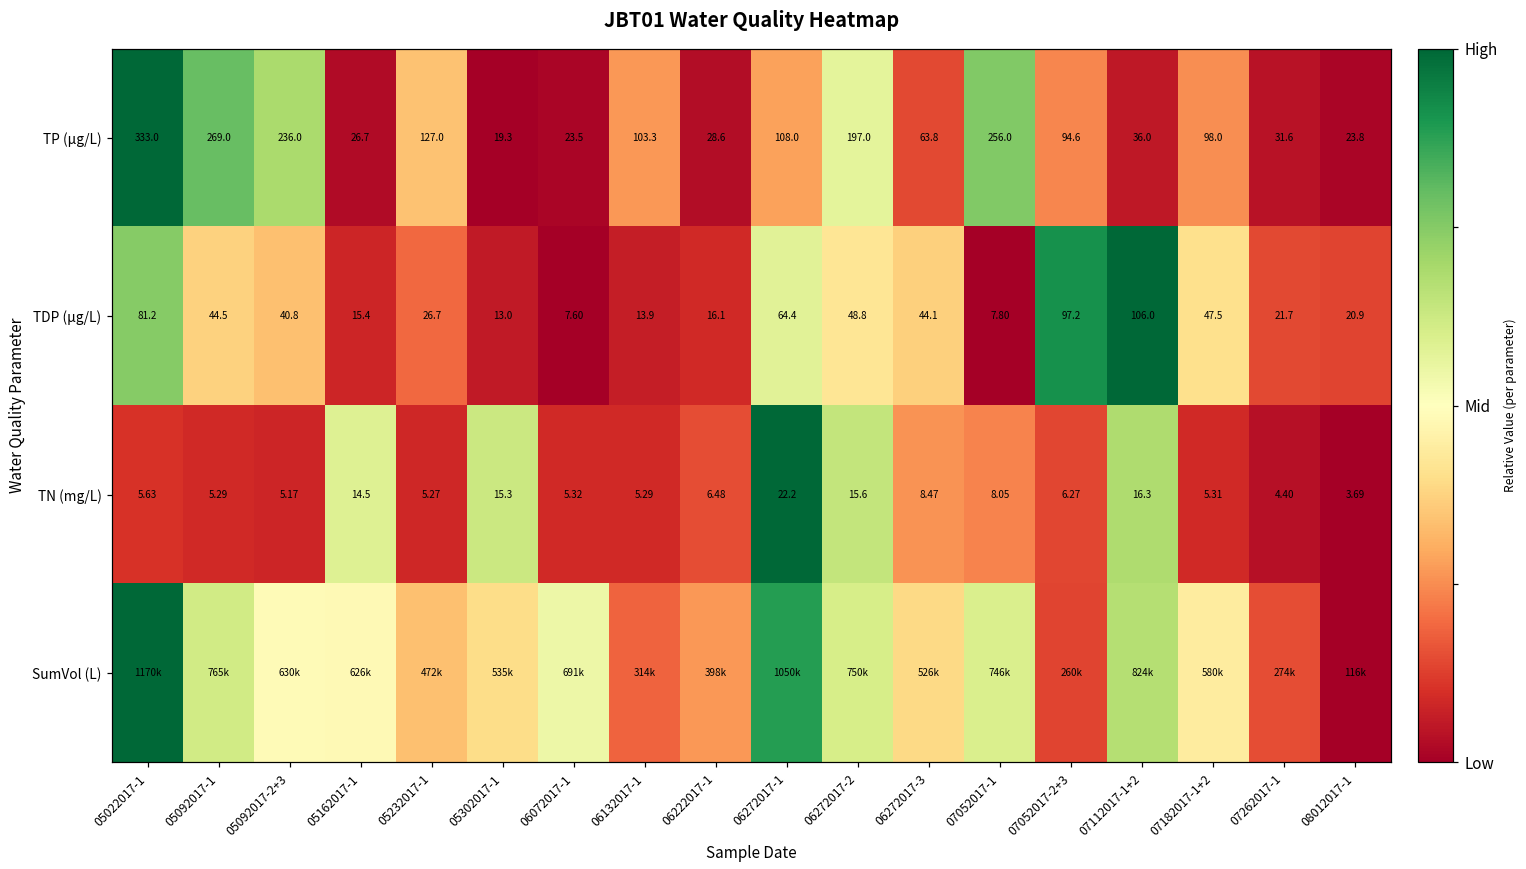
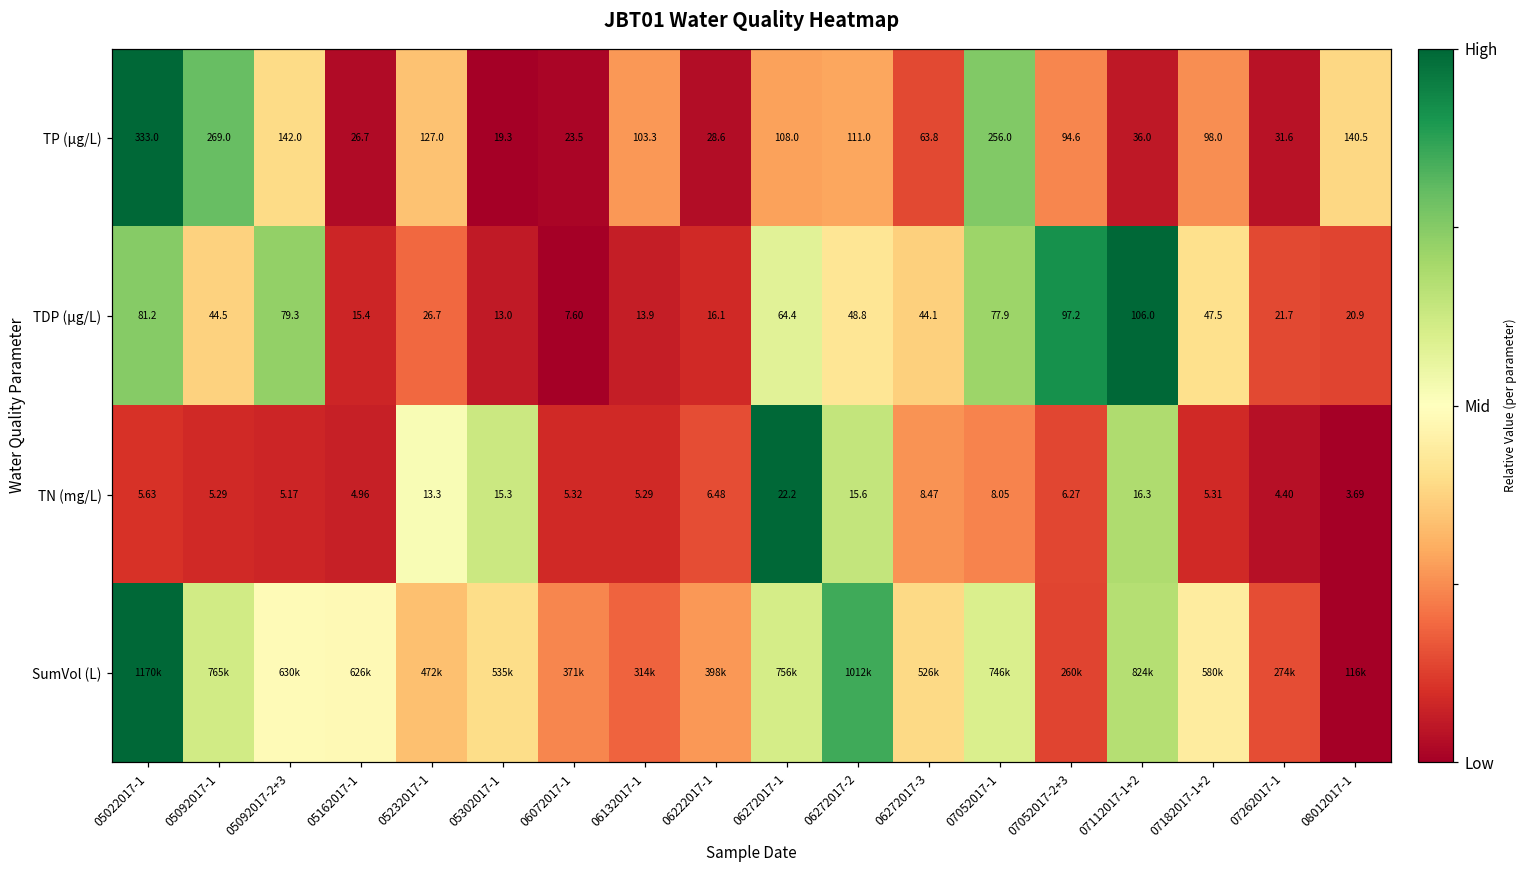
TP (µg/L), 05092017-2+3: 236.0 -> 142.0
TP (µg/L), 06272017-2: 197.0 -> 111.0
TP (µg/L), 08012017-1: 23.8 -> 140.5
TDP (µg/L), 05092017-2+3: 40.8 -> 79.3
TDP (µg/L), 07052017-1: 7.80 -> 77.9
TN (mg/L), 05162017-1: 14.5 -> 4.96
TN (mg/L), 05232017-1: 5.27 -> 13.3
SumVol (L), 06072017-1: 691k -> 371k
SumVol (L), 06272017-1: 1050k -> 756k
SumVol (L), 06272017-2: 750k -> 1012k
